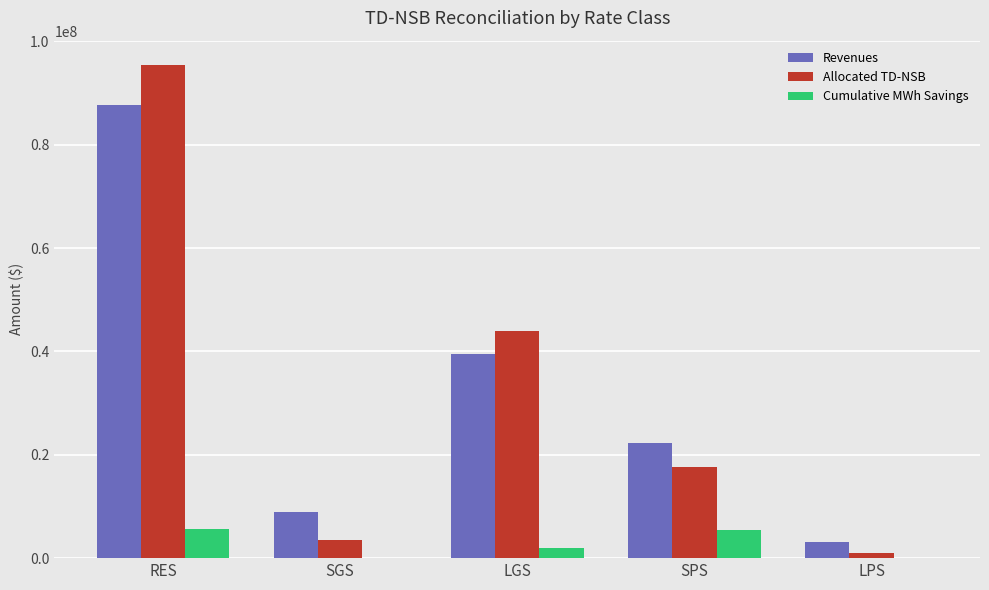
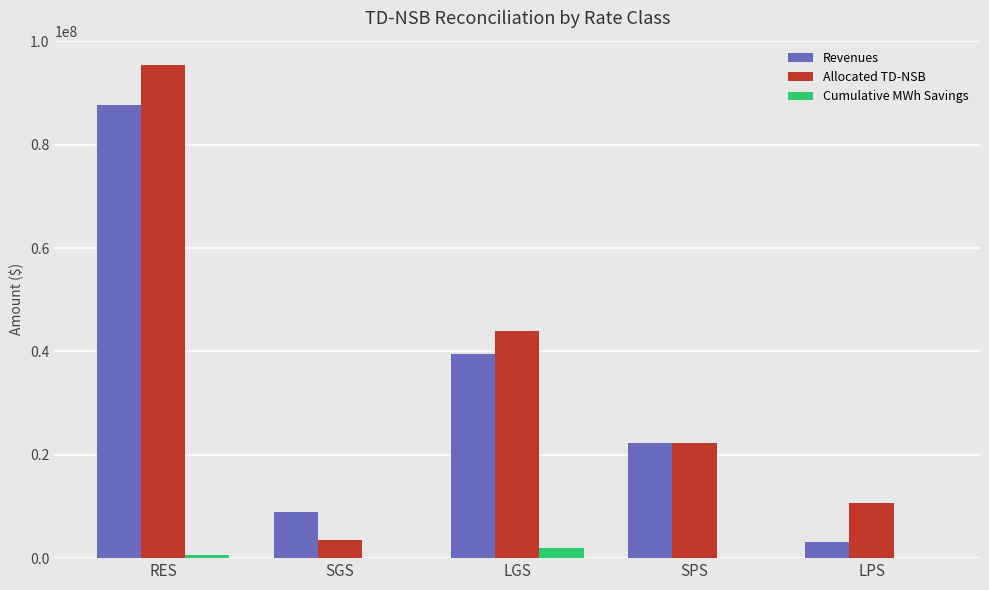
Cumulative MWh Savings, RES: 6000000 -> 1000000
Allocated TD-NSB, SPS: 18000000 -> 22000000
Cumulative MWh Savings, SPS: 6000000 -> 0
Allocated TD-NSB, LPS: 1000000 -> 11000000
